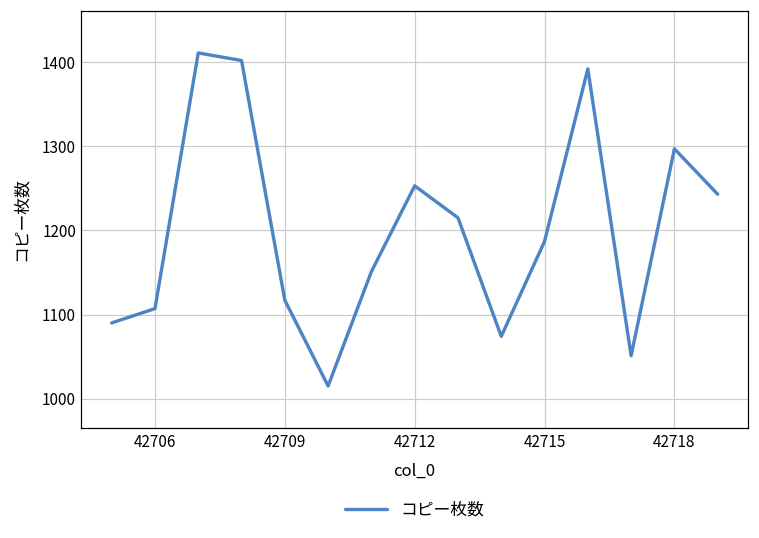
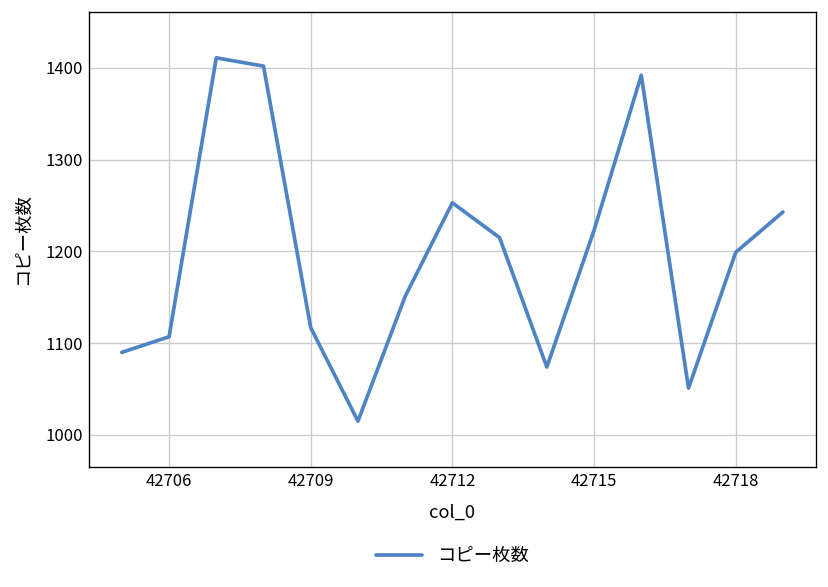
42715: 1190 -> 1220
42718: 1300 -> 1200
